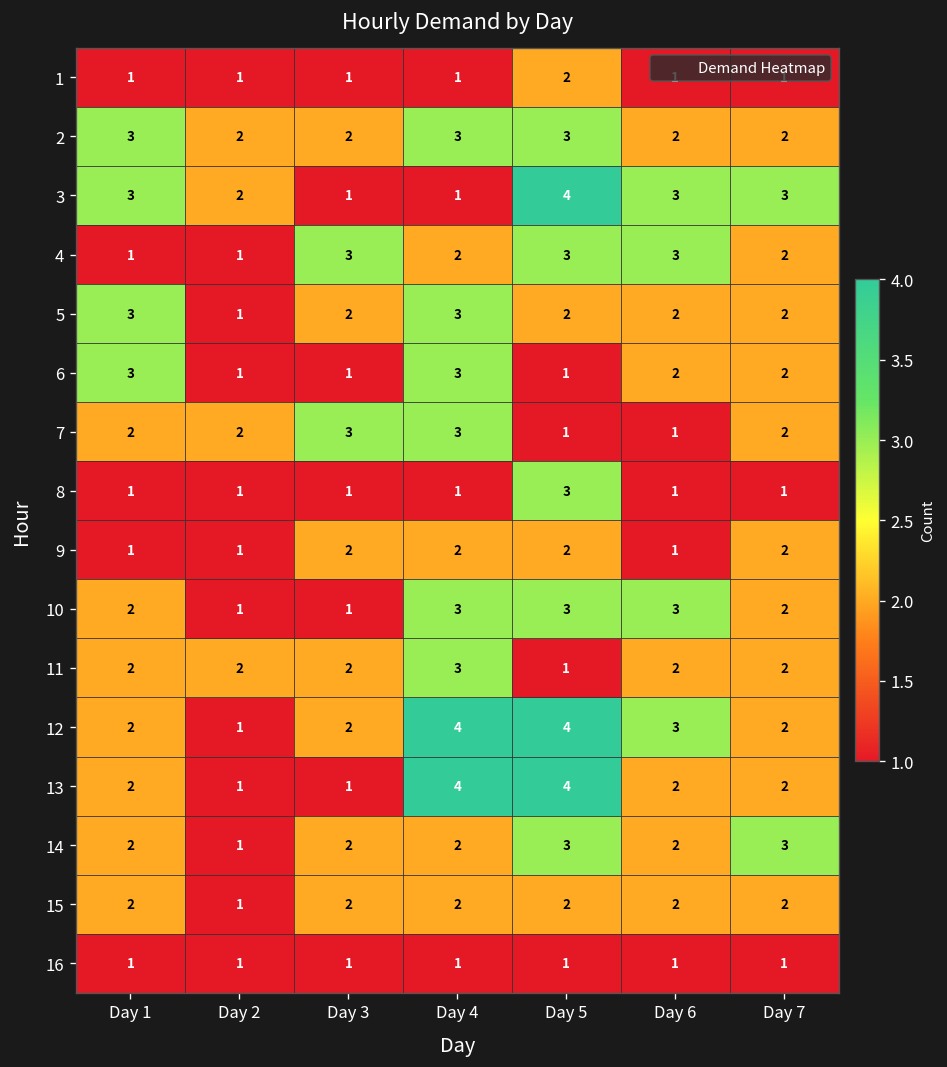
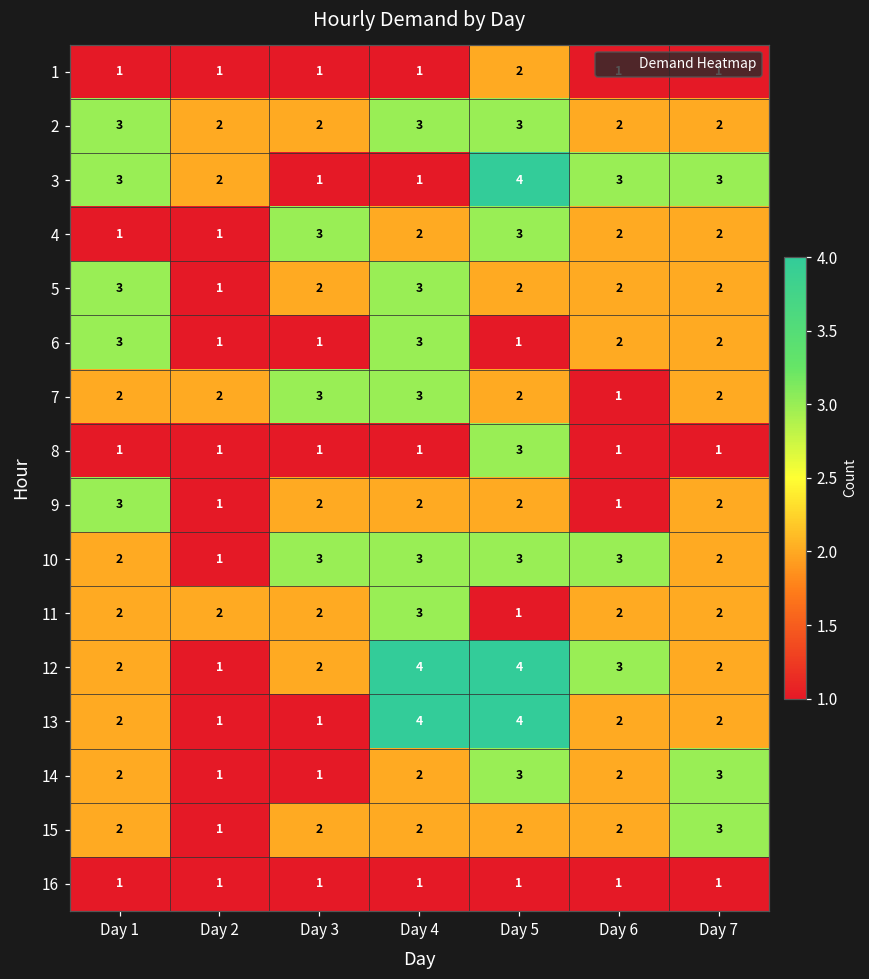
4, Day 6: 3 -> 2
7, Day 5: 1 -> 2
9, Day 1: 1 -> 3
10, Day 3: 1 -> 3
14, Day 3: 2 -> 1
15, Day 7: 2 -> 3
